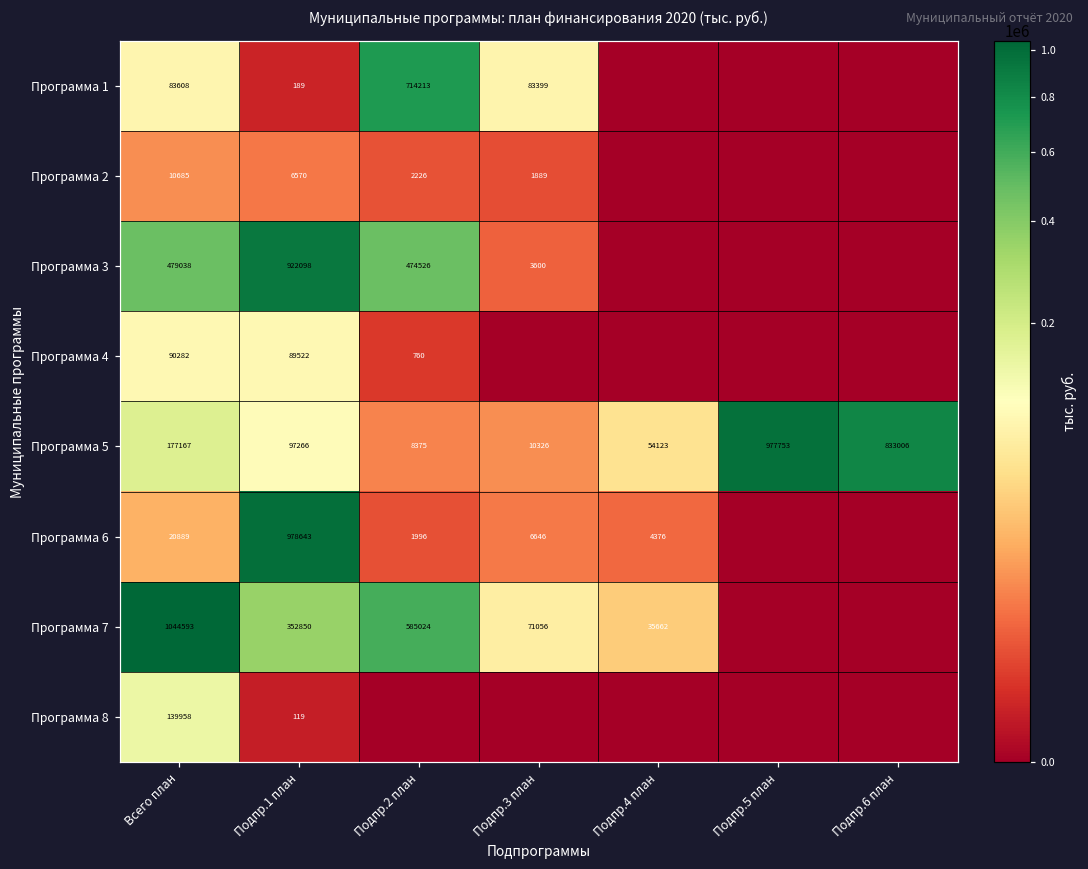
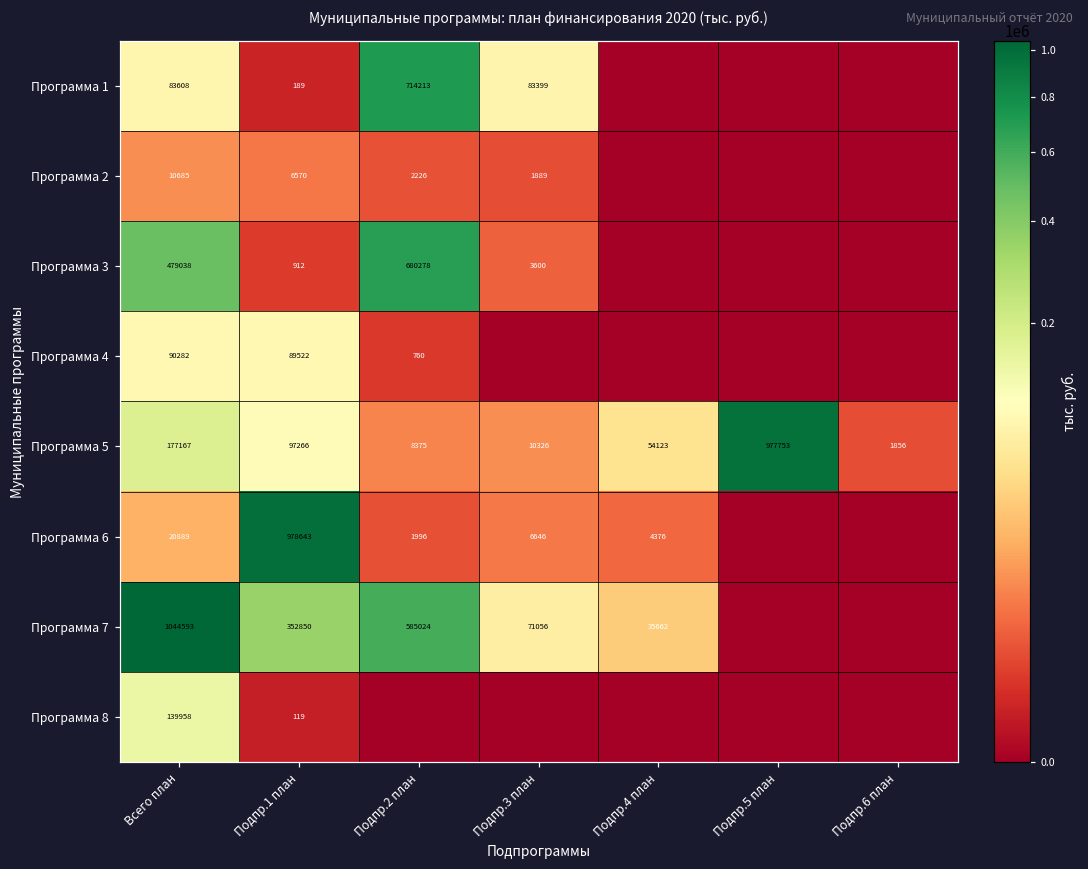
Программа 3, Подпр.1 план: 922098 -> 912
Программа 3, Подпр.2 план: 474526 -> 680278
Программа 5, Подпр.6 план: 833006 -> 1856
